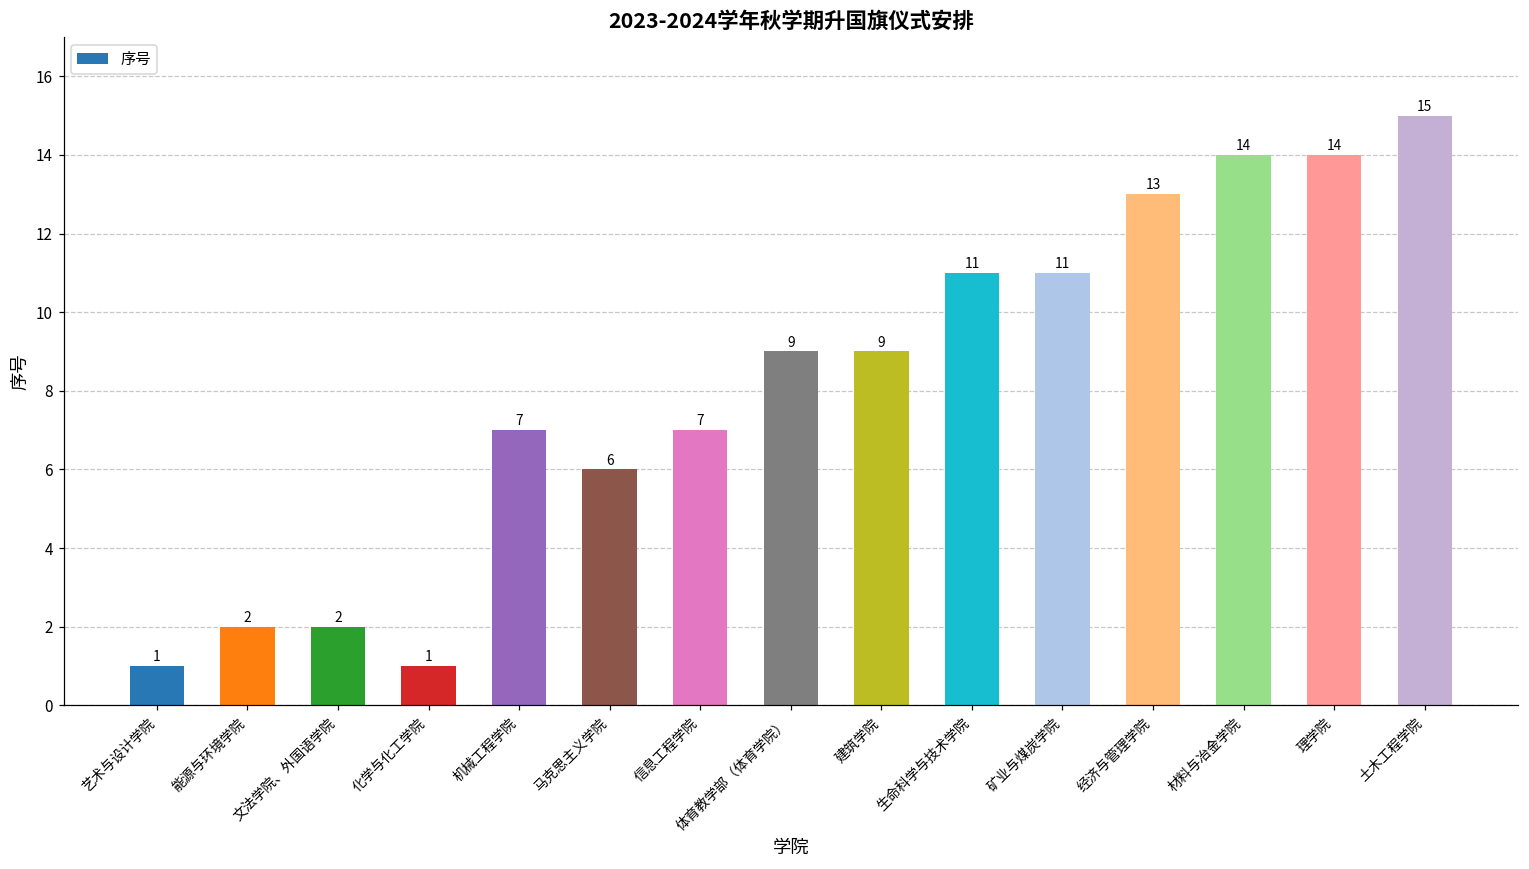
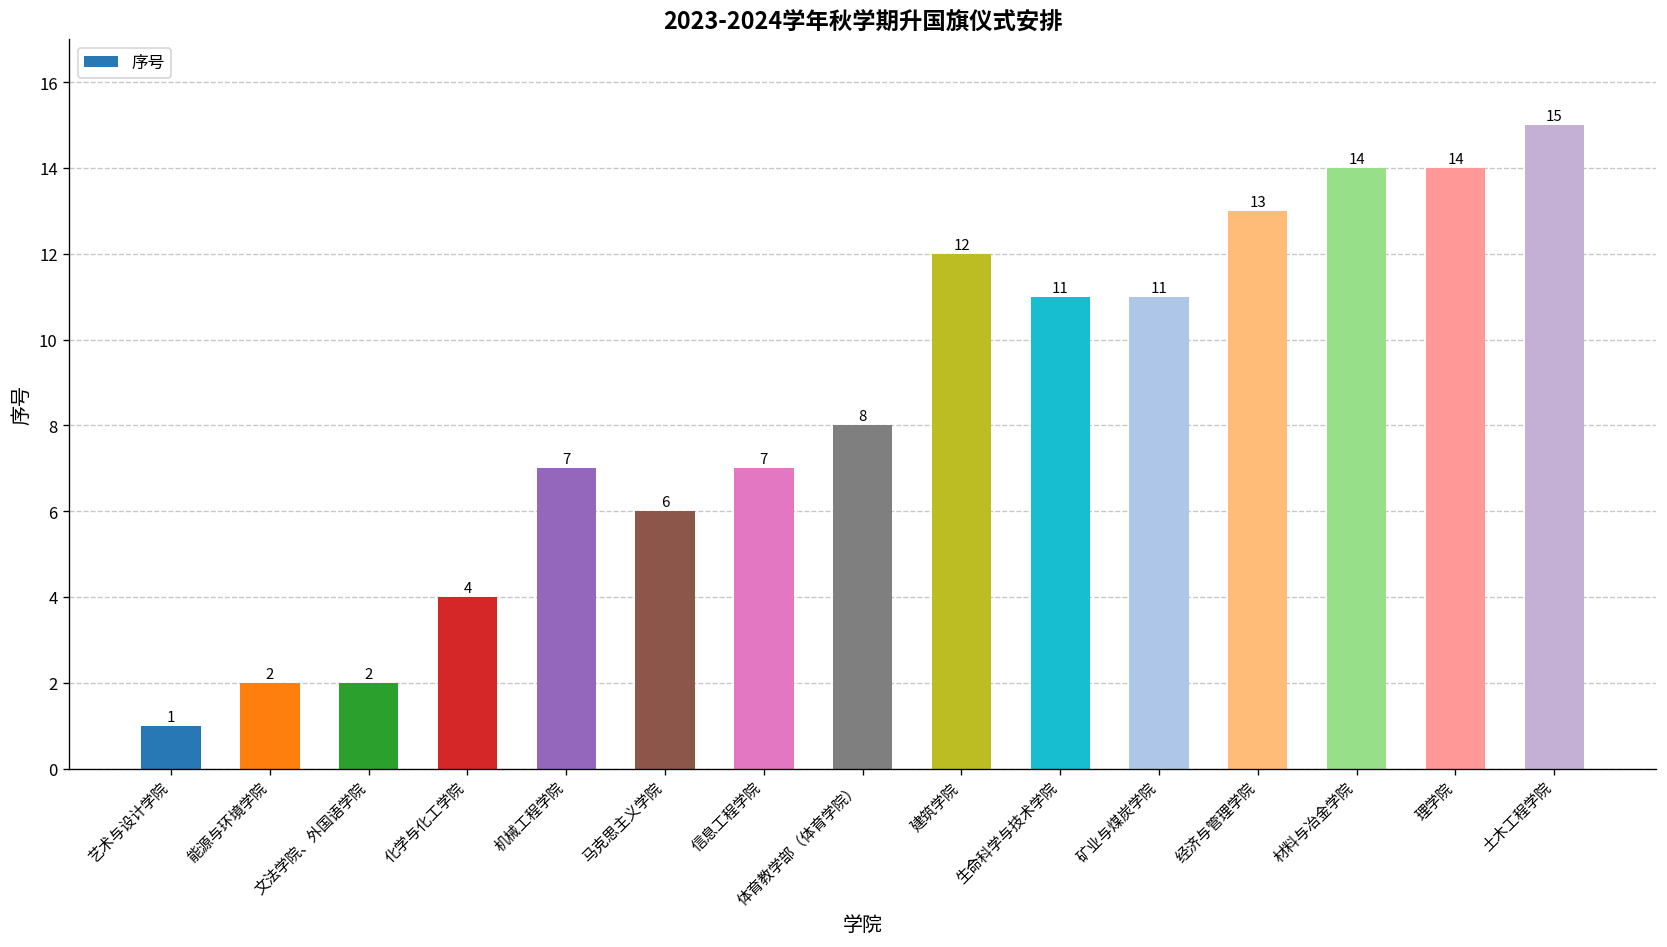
化学与化工学院: 1 -> 4
体育教学部（体育学院）: 9 -> 8
建筑学院: 9 -> 12
